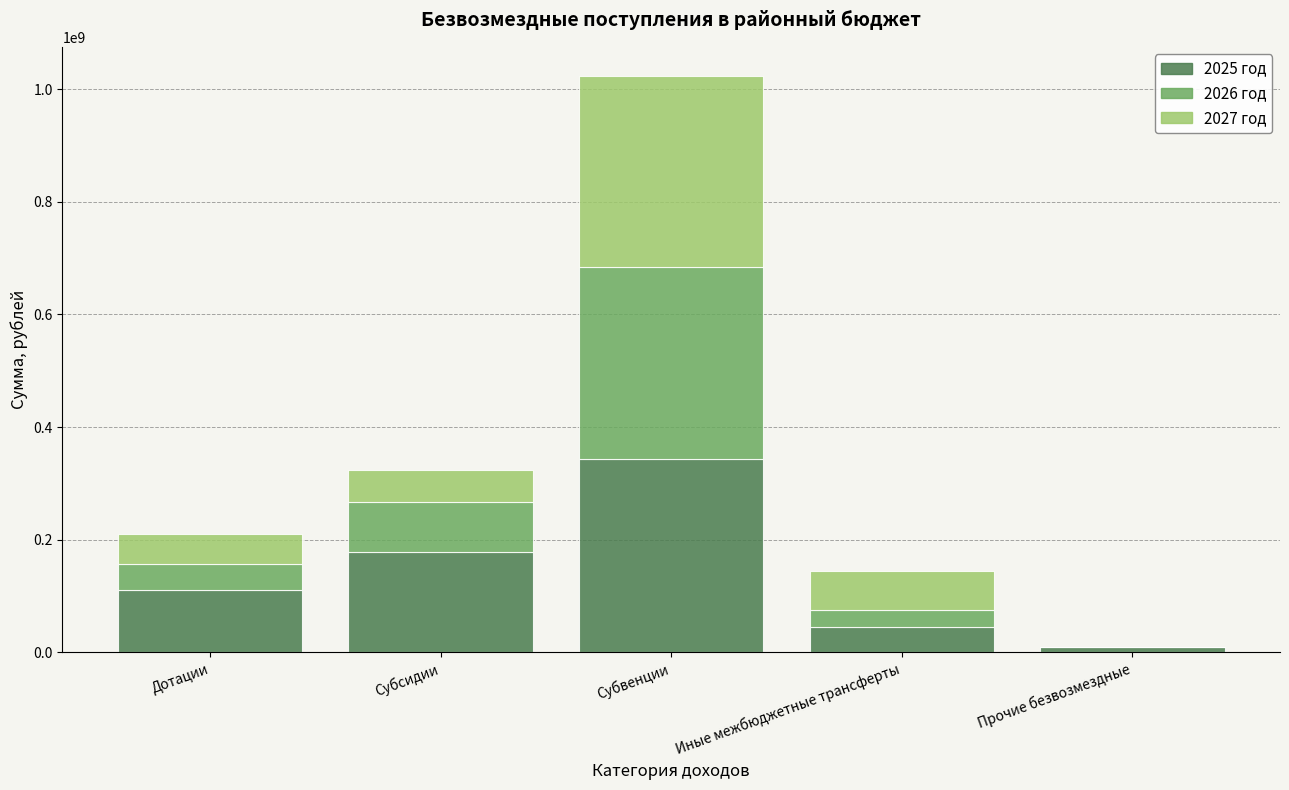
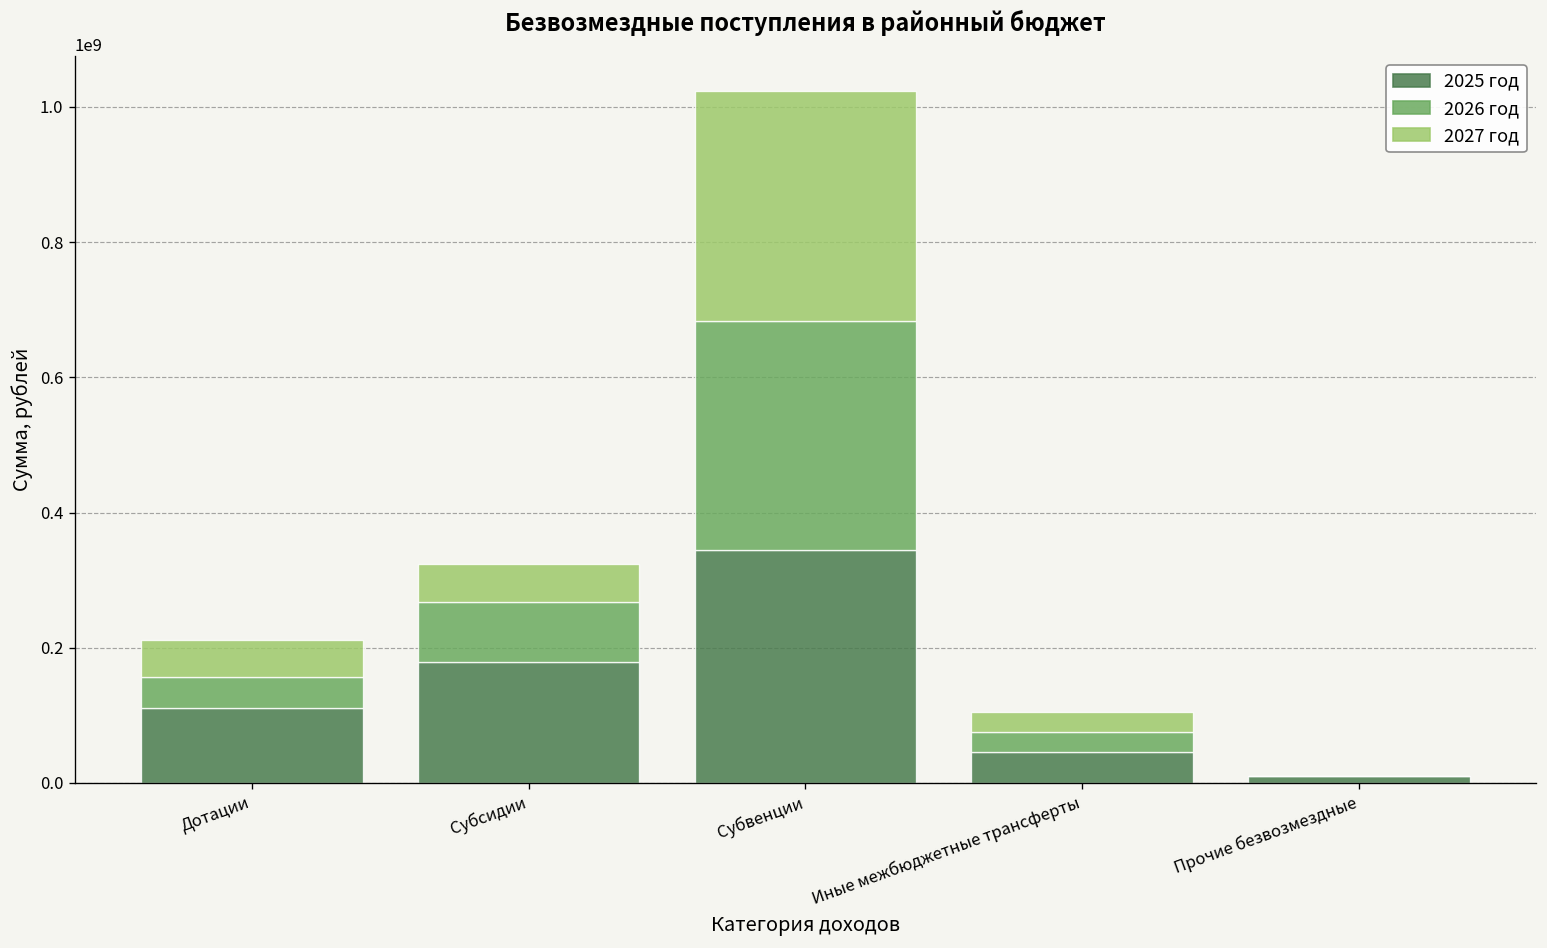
2027 год, Иные межбюджетные трансферты: 70000000 -> 30000000
